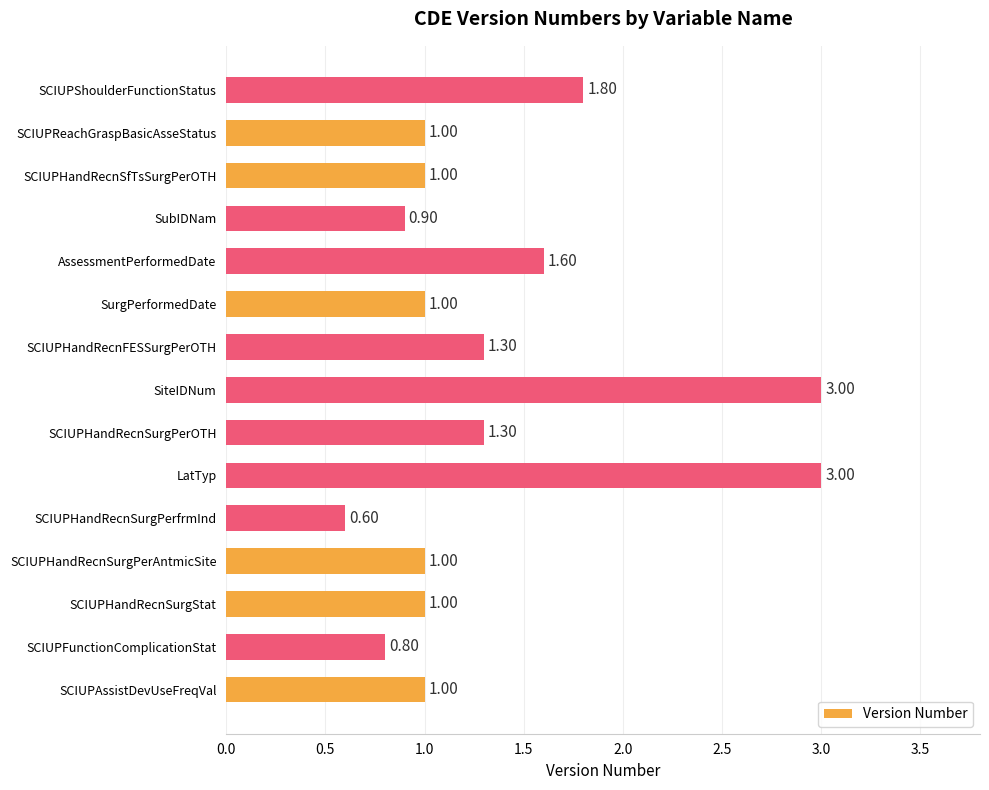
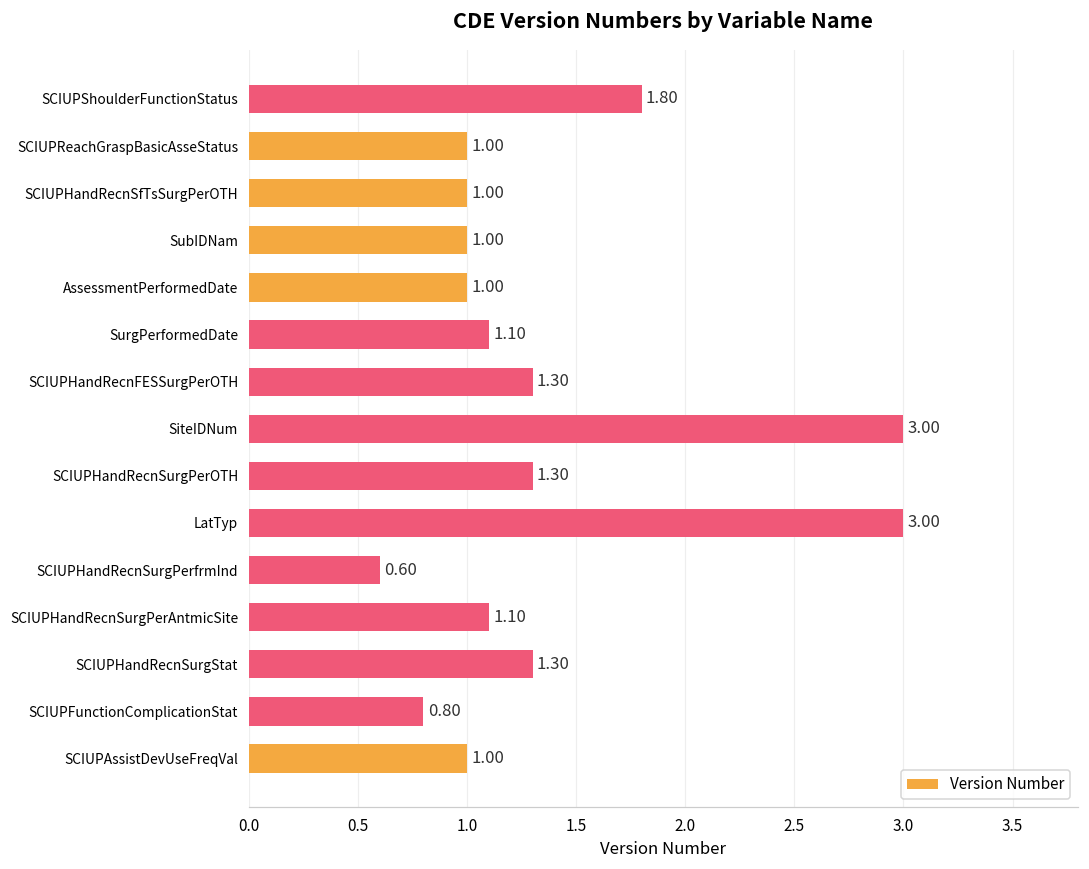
SubIDNam: 0.90 -> 1.00
AssessmentPerformedDate: 1.60 -> 1.00
SurgPerformedDate: 1.00 -> 1.10
SCIUPHandRecnSurgPerAntmicSite: 1.00 -> 1.10
SCIUPHandRecnSurgStat: 1.00 -> 1.30
